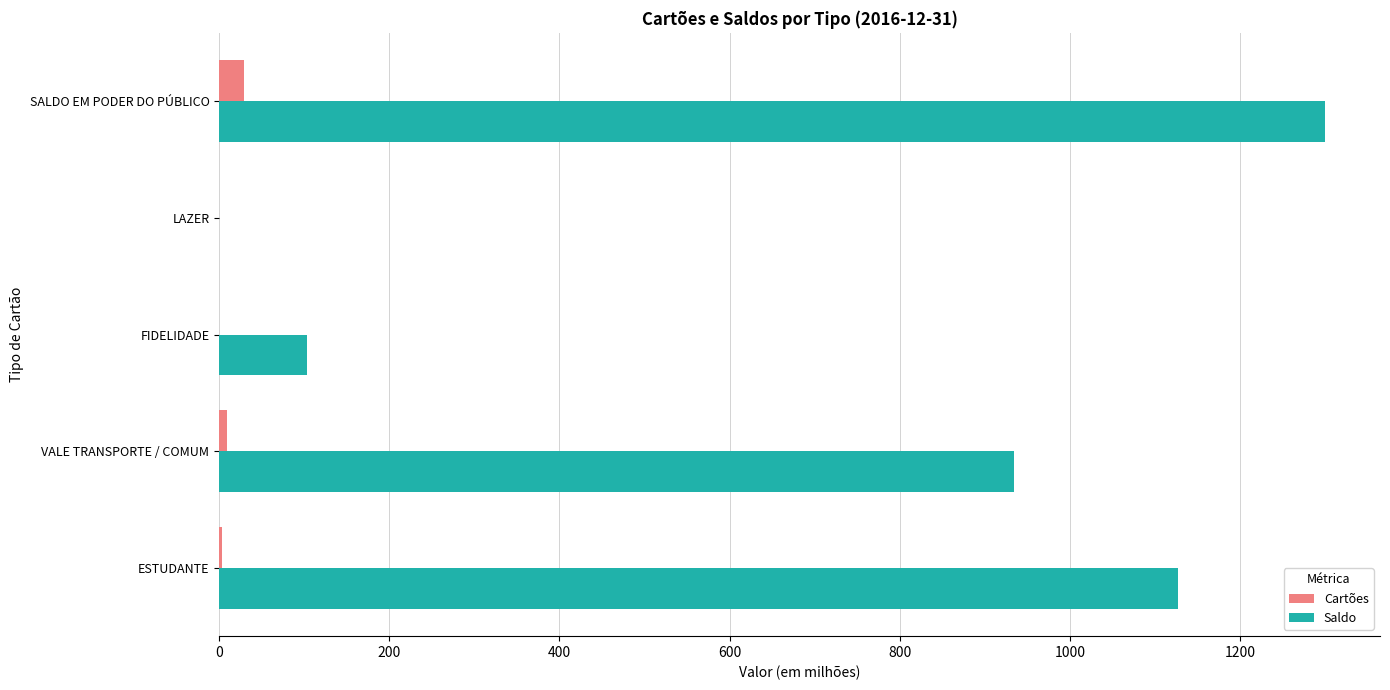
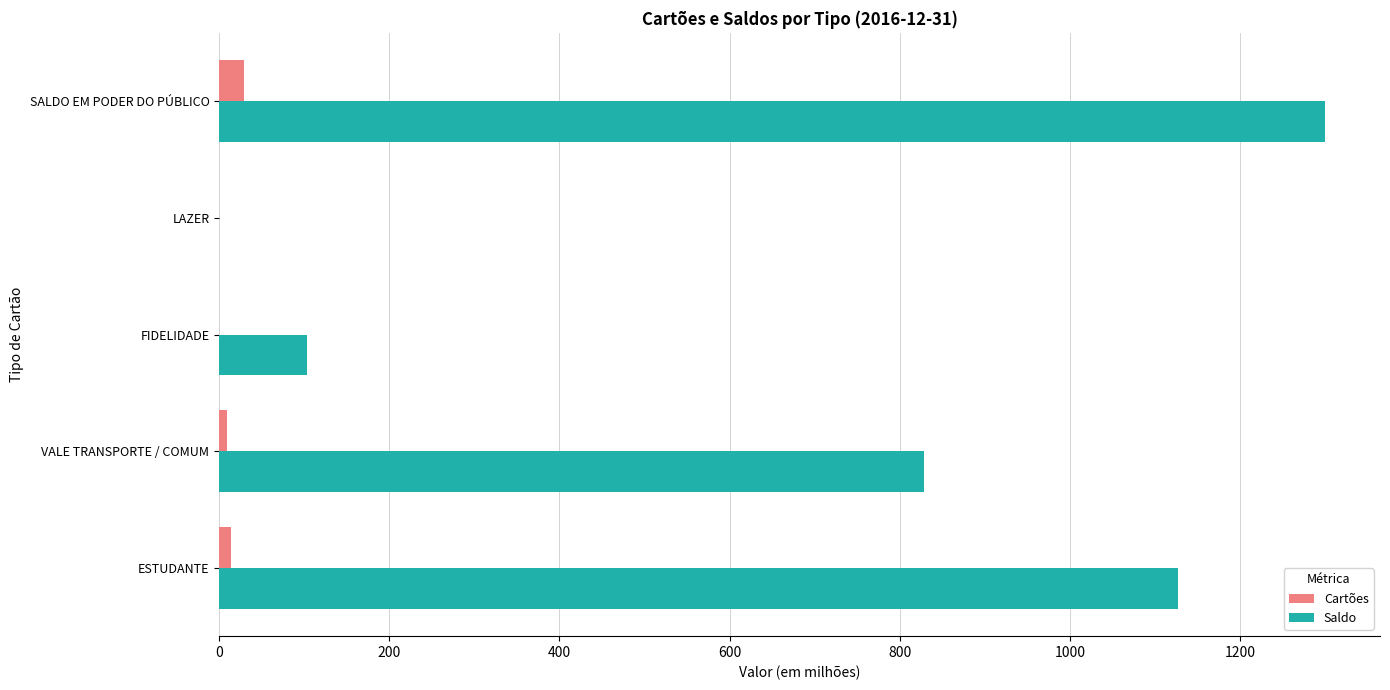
Saldo, VALE TRANSPORTE / COMUM: 930 -> 830
Cartões, ESTUDANTE: 0 -> 10
